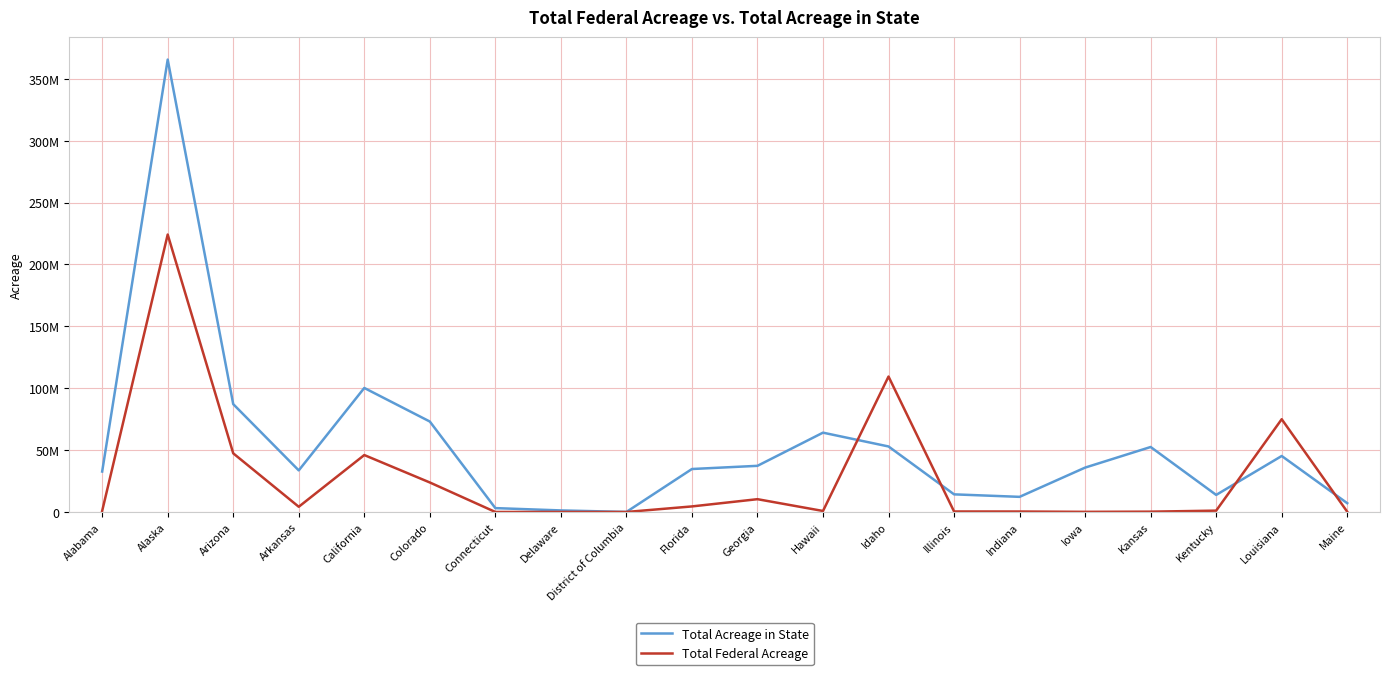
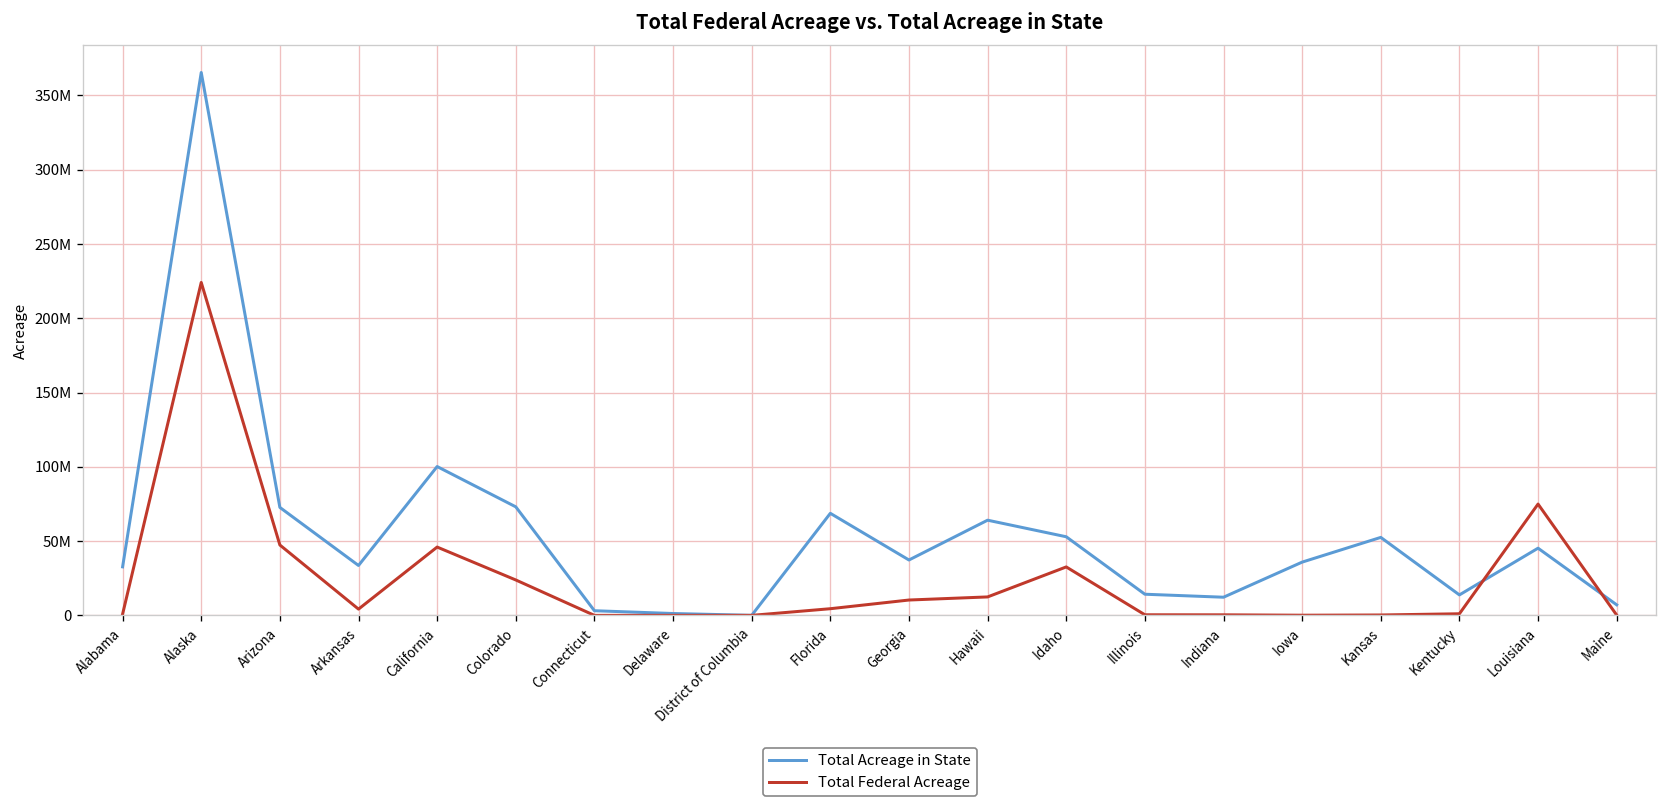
Total Acreage in State, Arizona: 87000000 -> 73000000
Total Acreage in State, Florida: 35000000 -> 69000000
Total Federal Acreage, Hawaii: 1000000 -> 12000000
Total Federal Acreage, Idaho: 109000000 -> 33000000
